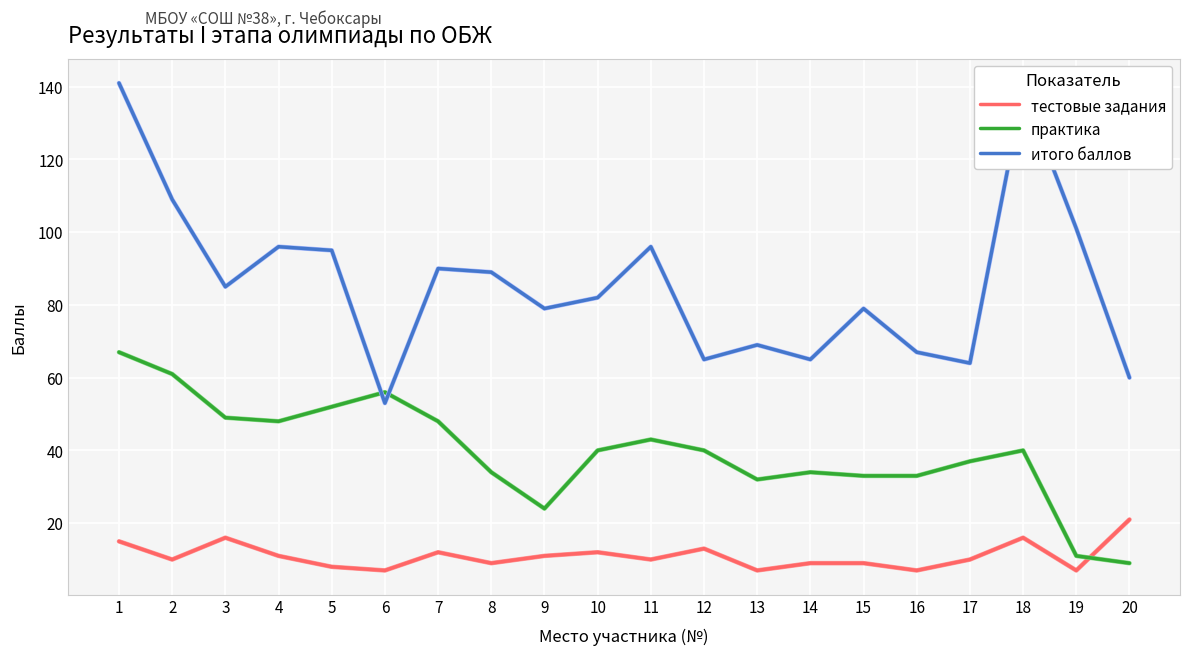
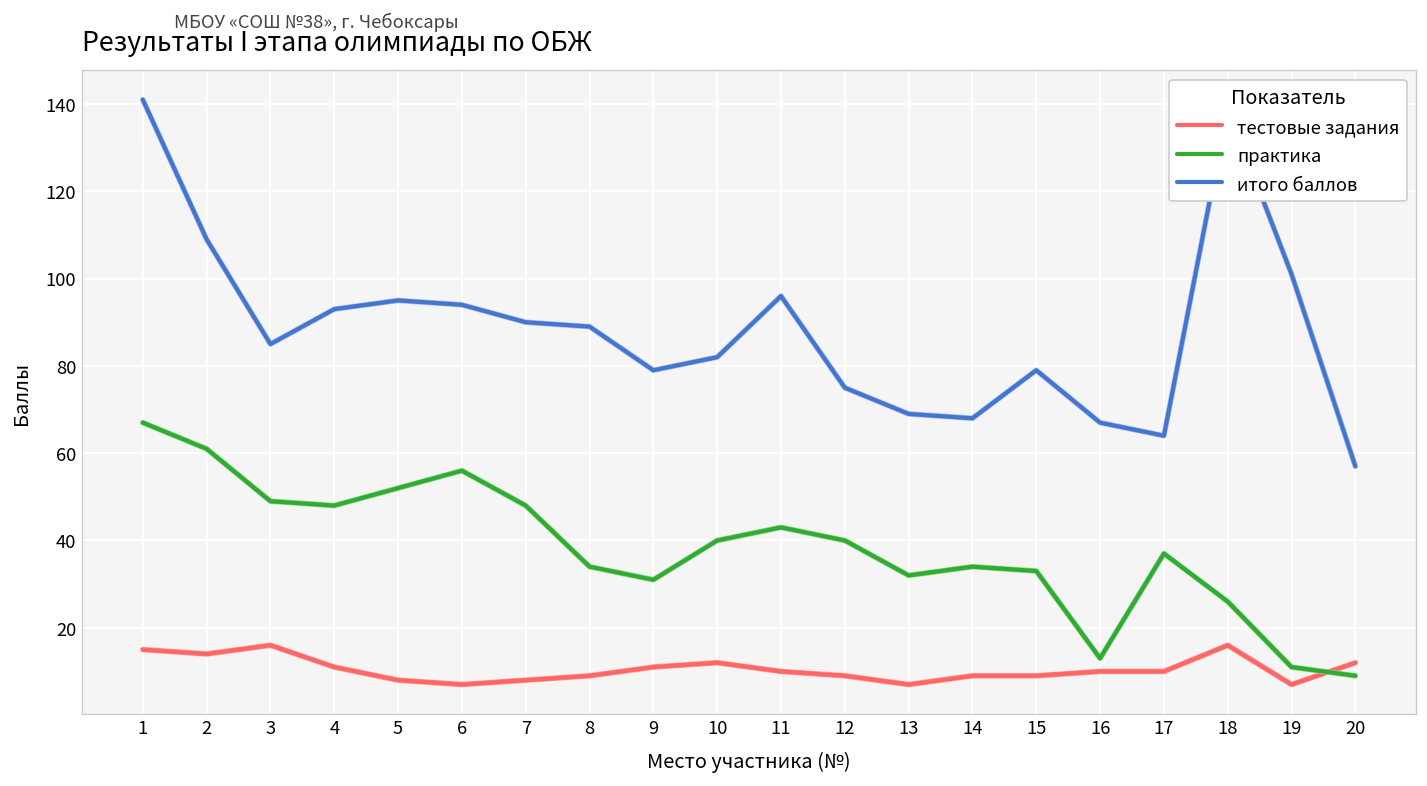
тестовые задания, 2: 10 -> 14
итого баллов, 4: 96 -> 93
итого баллов, 6: 53 -> 94
тестовые задания, 7: 12 -> 8
практика, 9: 24 -> 31
тестовые задания, 12: 13 -> 9
итого баллов, 12: 65 -> 75
итого баллов, 14: 65 -> 68
тестовые задания, 16: 7 -> 10
практика, 16: 33 -> 13
практика, 18: 40 -> 26
тестовые задания, 20: 21 -> 12
итого баллов, 20: 60 -> 57
